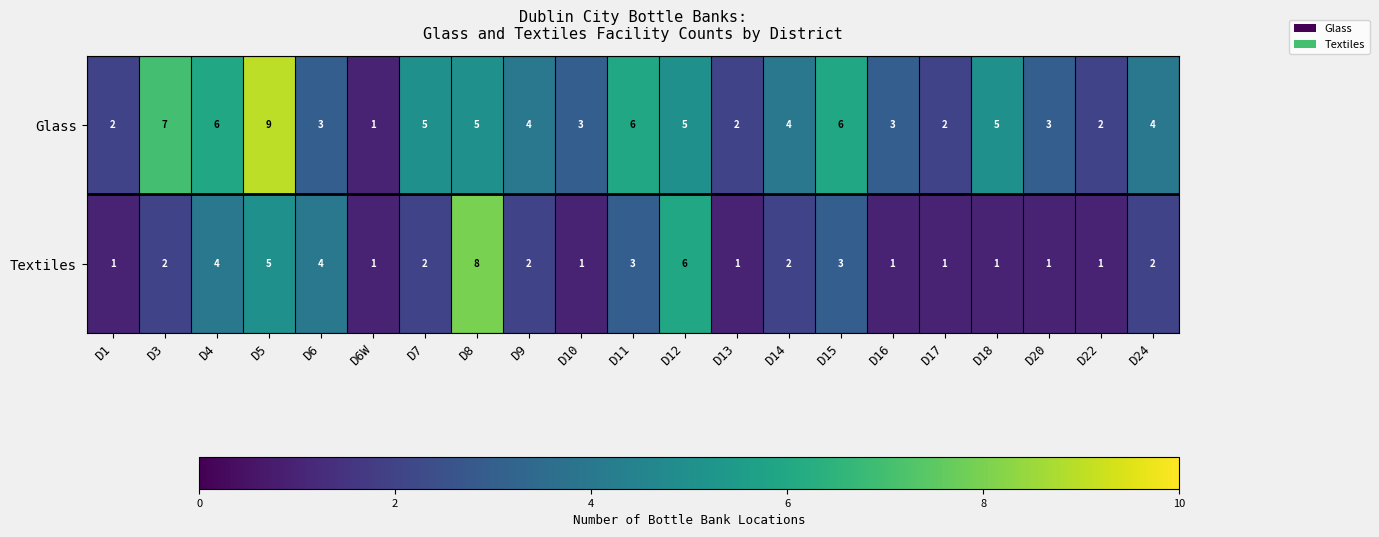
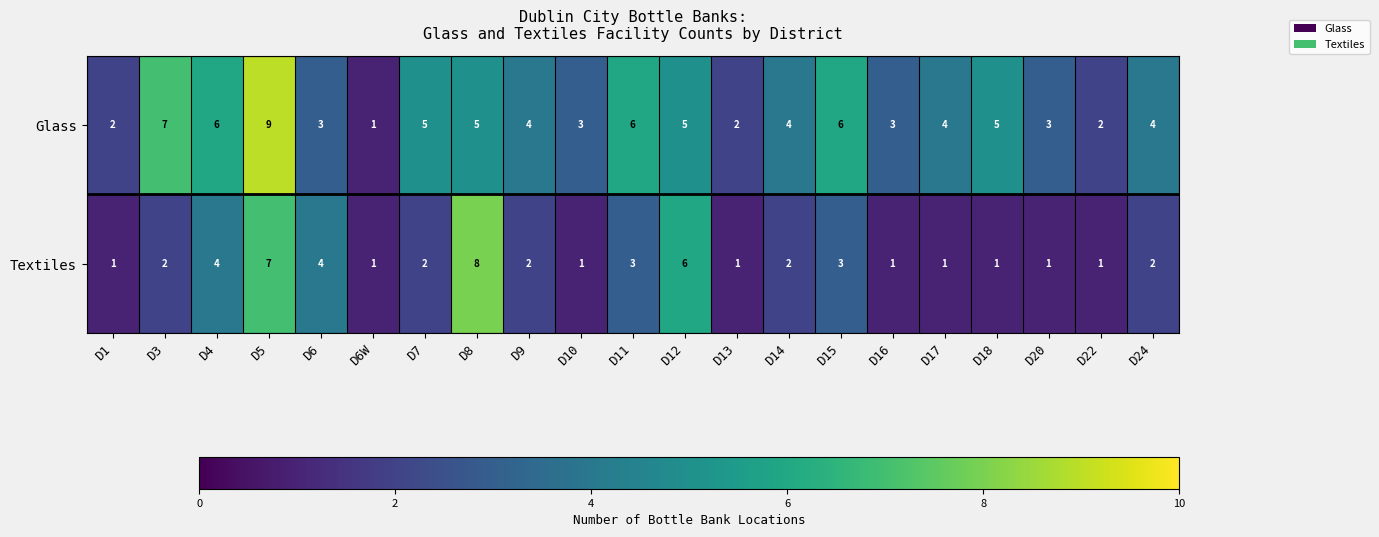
Glass, D17: 2 -> 4
Textiles, D5: 5 -> 7
